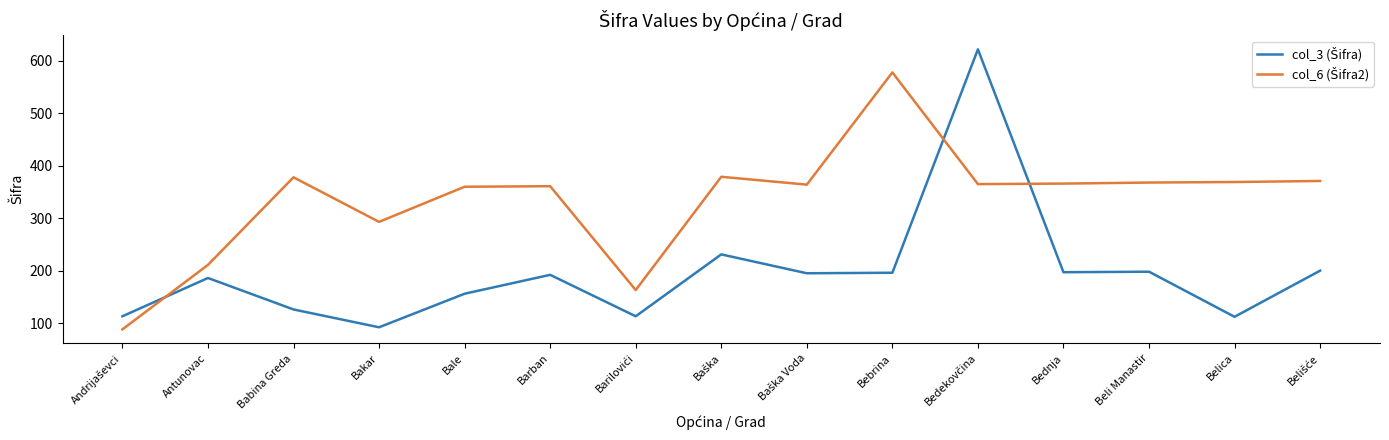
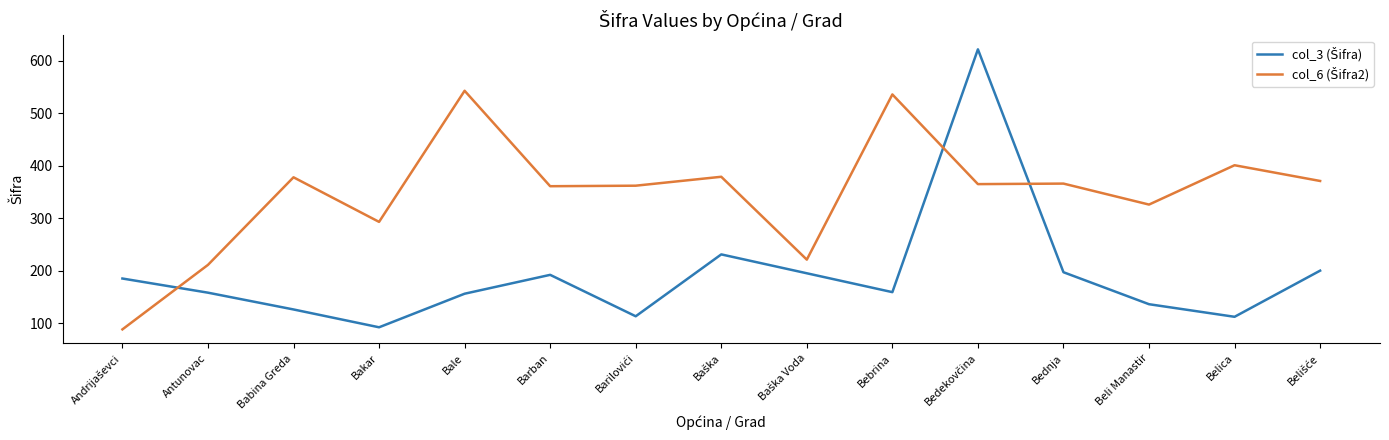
col_3 (Šifra), Andrijaševci: 110 -> 190
col_3 (Šifra), Antunovac: 190 -> 160
col_6 (Šifra2), Bale: 360 -> 540
col_6 (Šifra2), Barilovići: 160 -> 360
col_6 (Šifra2), Baška Voda: 360 -> 220
col_3 (Šifra), Bebrina: 200 -> 160
col_6 (Šifra2), Bebrina: 580 -> 540
col_3 (Šifra), Beli Manastir: 200 -> 140
col_6 (Šifra2), Beli Manastir: 370 -> 330
col_6 (Šifra2), Belica: 370 -> 400
